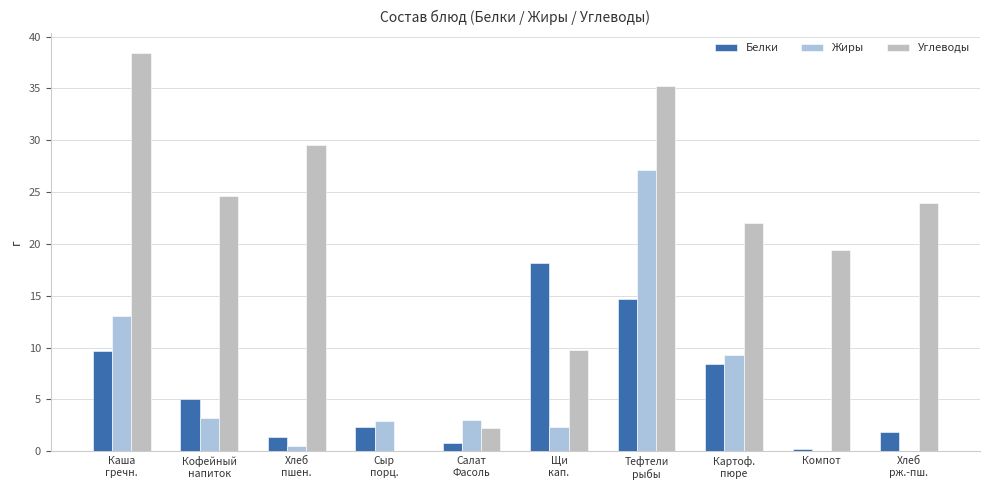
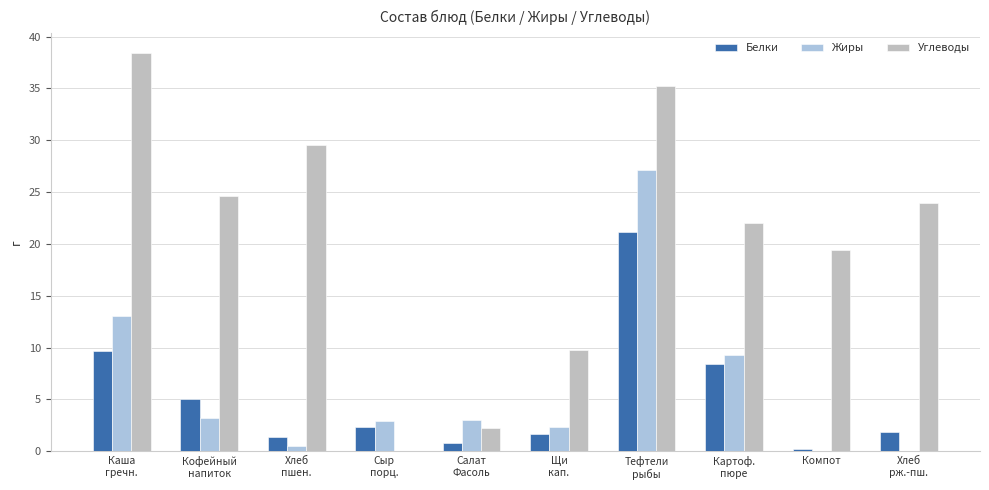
Белки, Щи кап.: 18.1 -> 1.7
Белки, Тефтели рыбы: 14.7 -> 21.1
